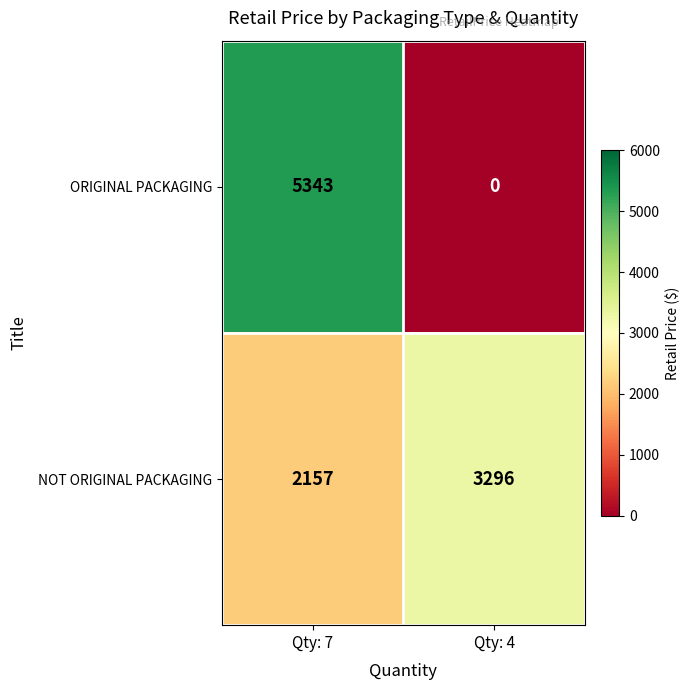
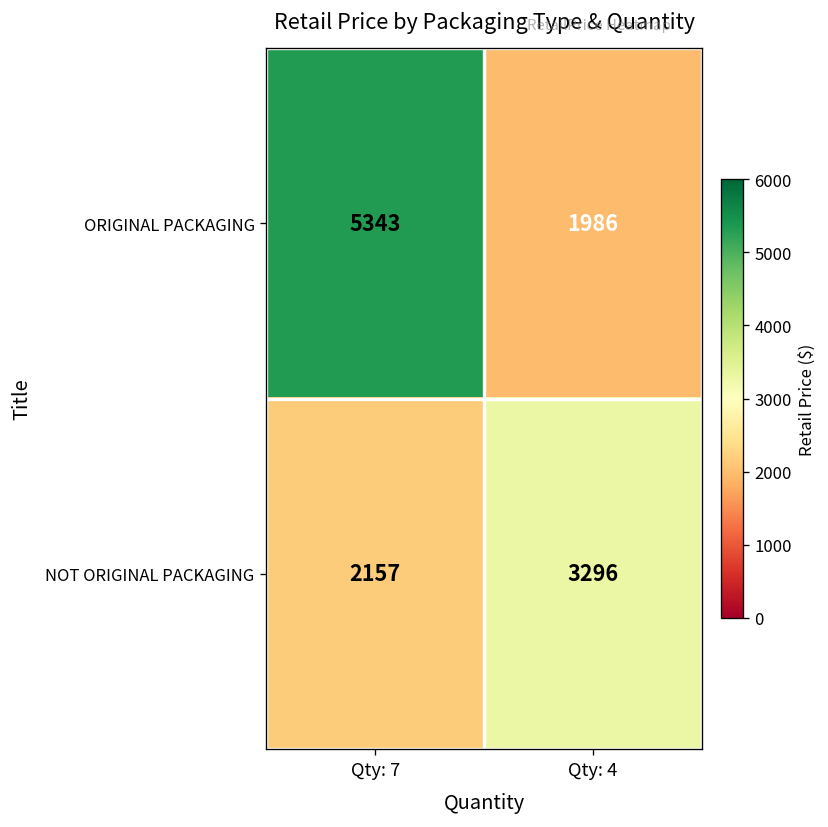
ORIGINAL PACKAGING, Qty: 4: 0 -> 1986
